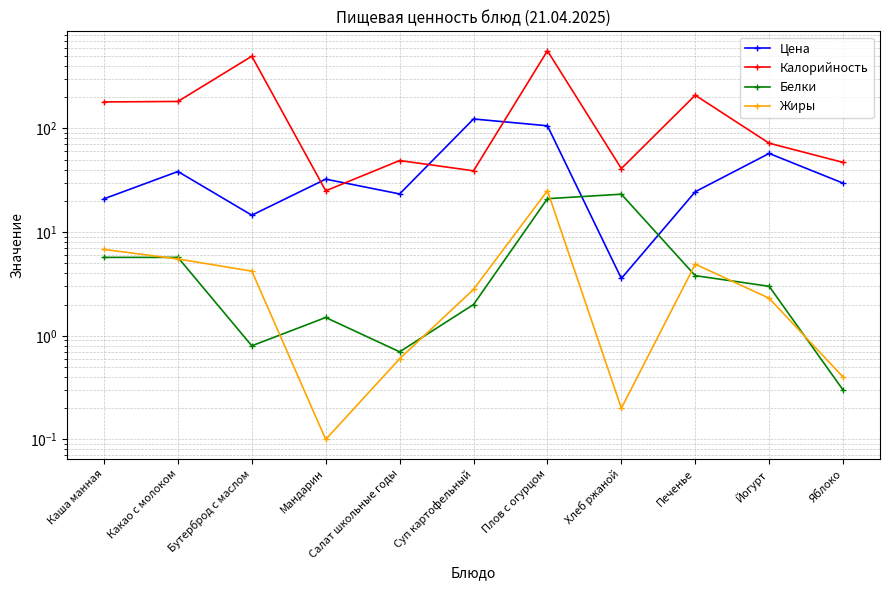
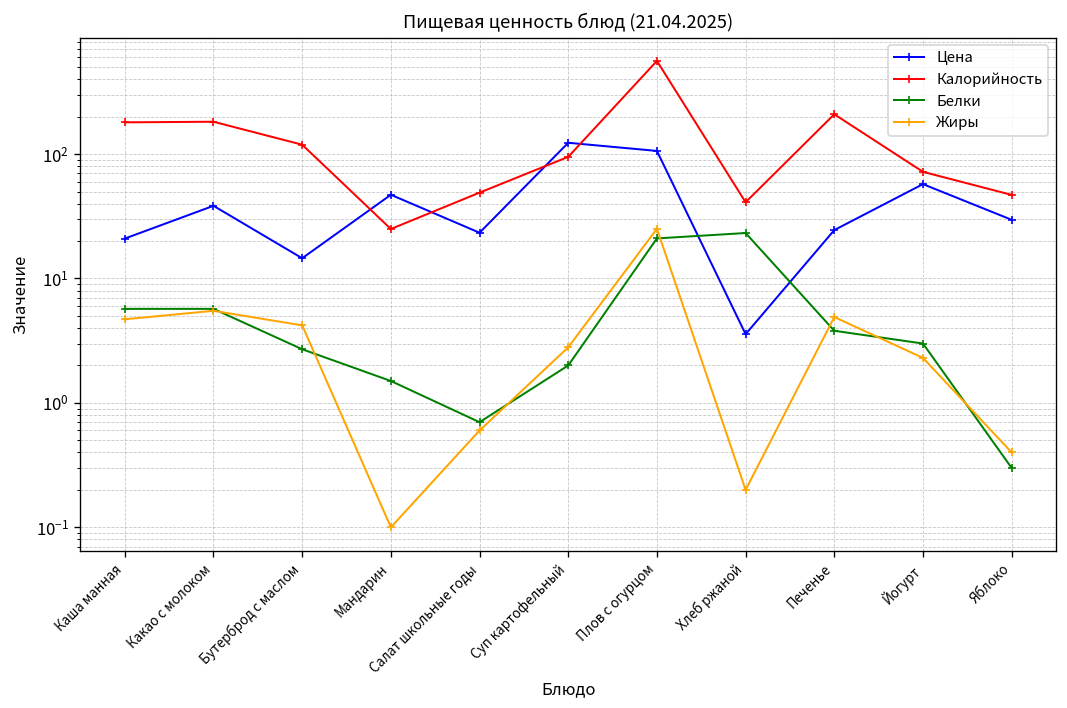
Жиры, Каша манная: 7 -> 5
Калорийность, Бутерброд с маслом: 500 -> 120
Белки, Бутерброд с маслом: 0.8 -> 2.7
Цена, Мандарин: 32 -> 50
Калорийность, Суп картофельный: 39 -> 100
